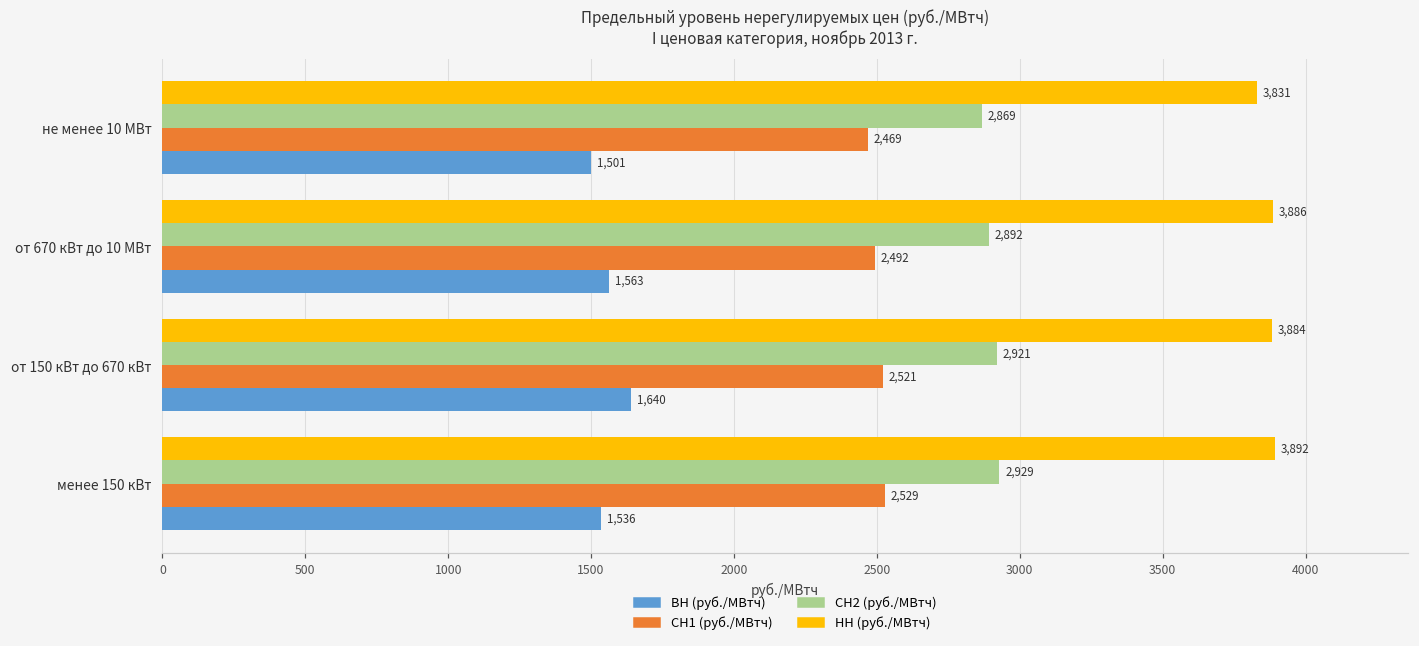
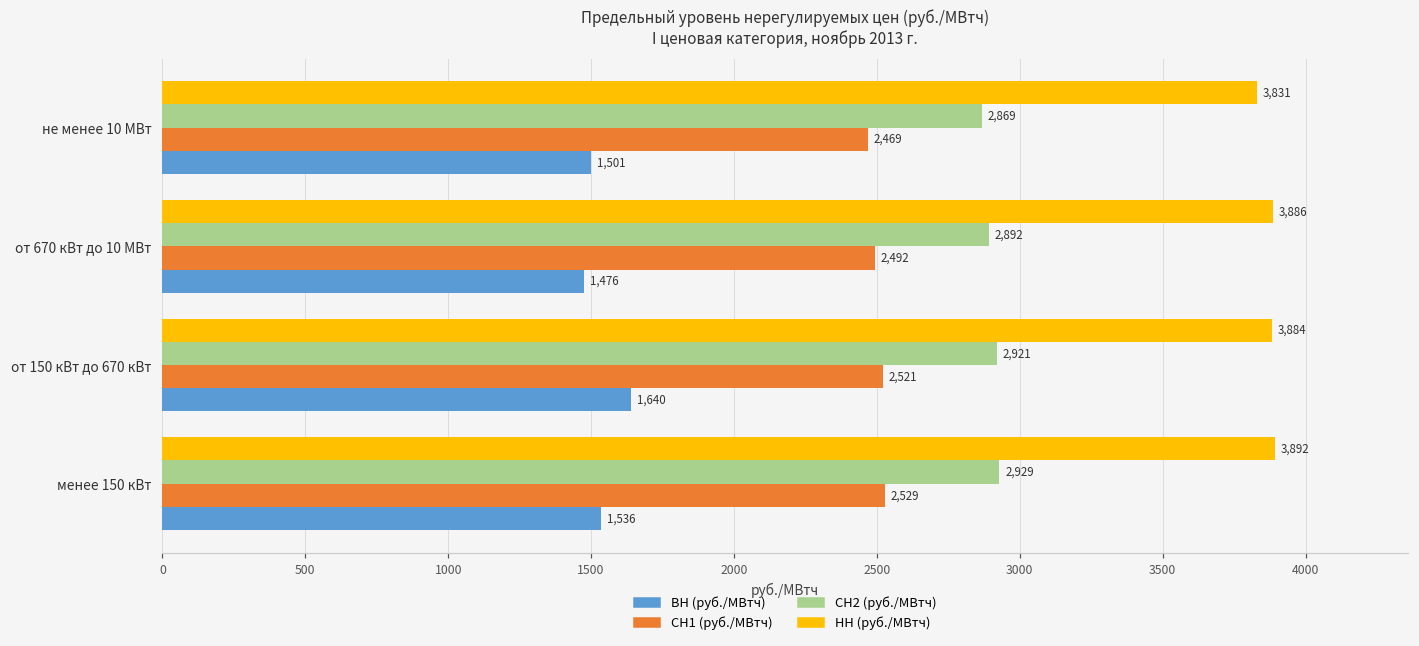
ВН (руб./МВтч), от 670 кВт до 10 МВт: 1,563 -> 1,476
